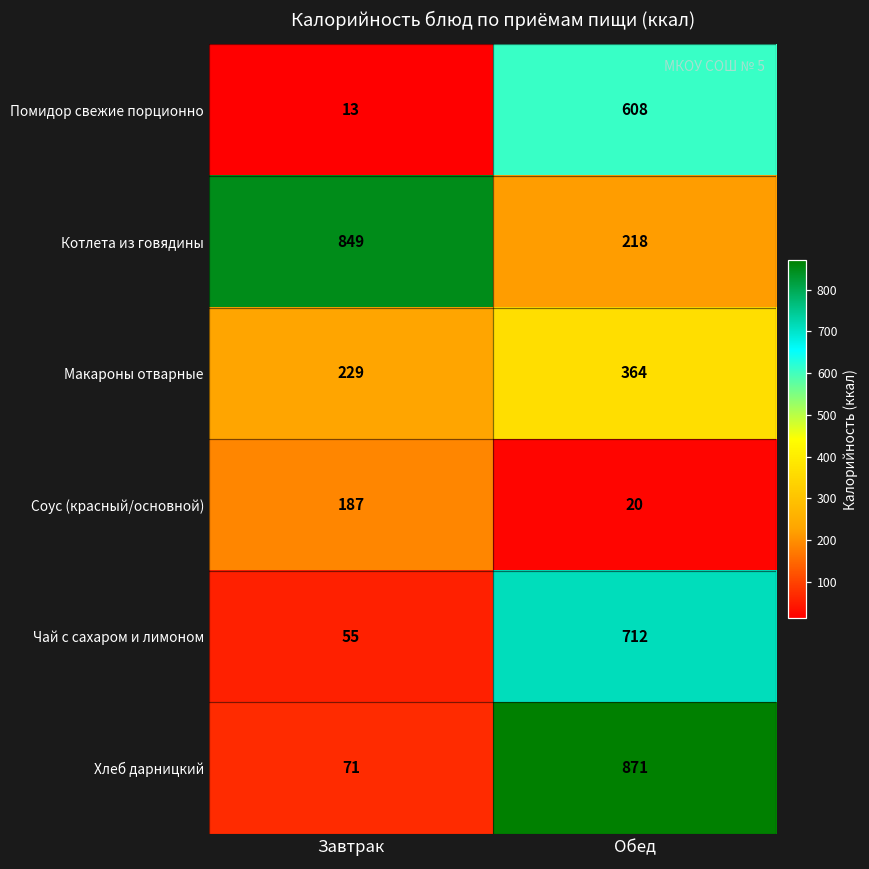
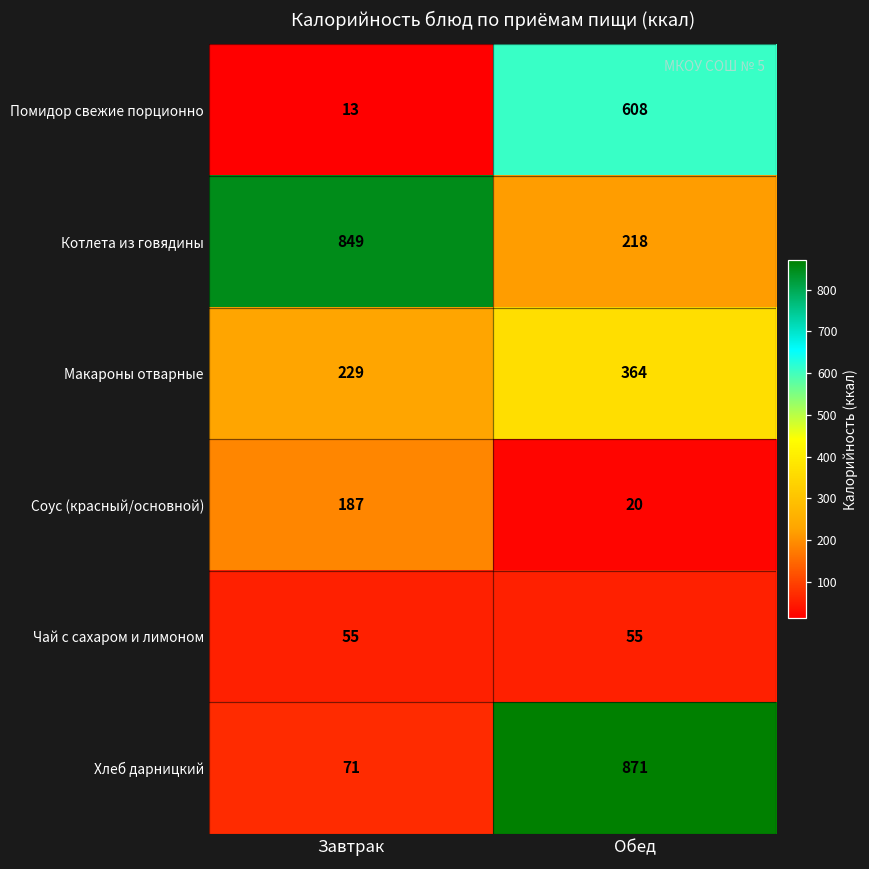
Чай с сахаром и лимоном, Обед: 712 -> 55
